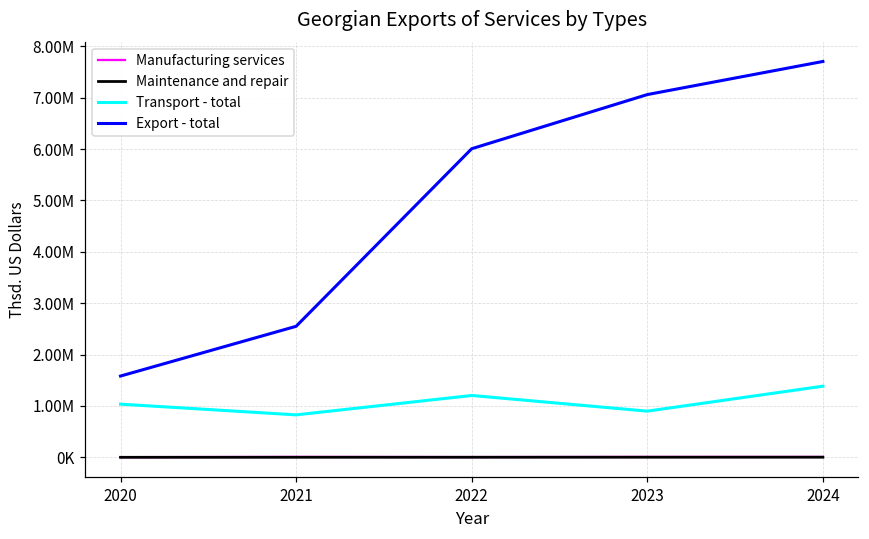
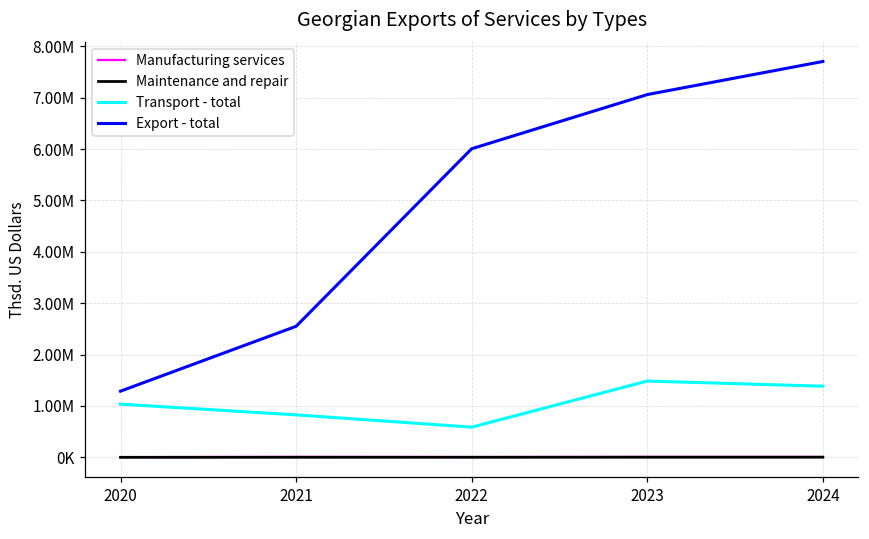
Export - total, 2020: 1600000 -> 1300000
Transport - total, 2022: 1200000 -> 600000
Transport - total, 2023: 900000 -> 1500000
